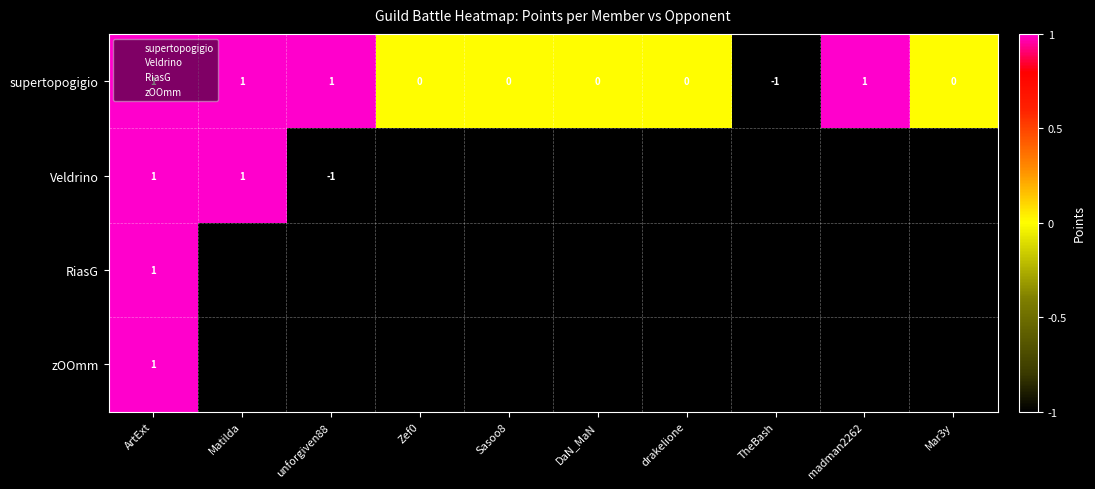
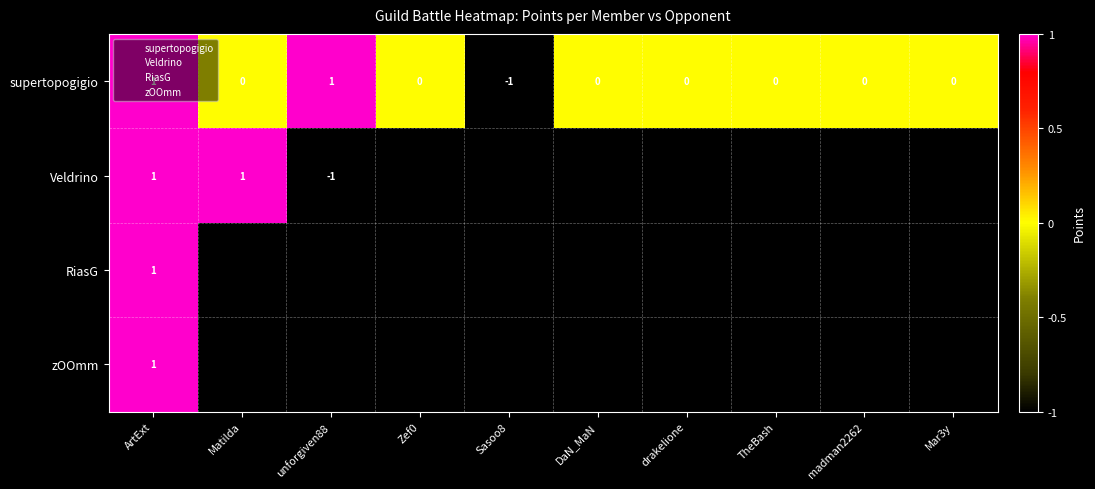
supertopogigio, Matilda: 1 -> 0
supertopogigio, Sasoo8: 0 -> -1
supertopogigio, TheBash: -1 -> 0
supertopogigio, madman2262: 1 -> 0
